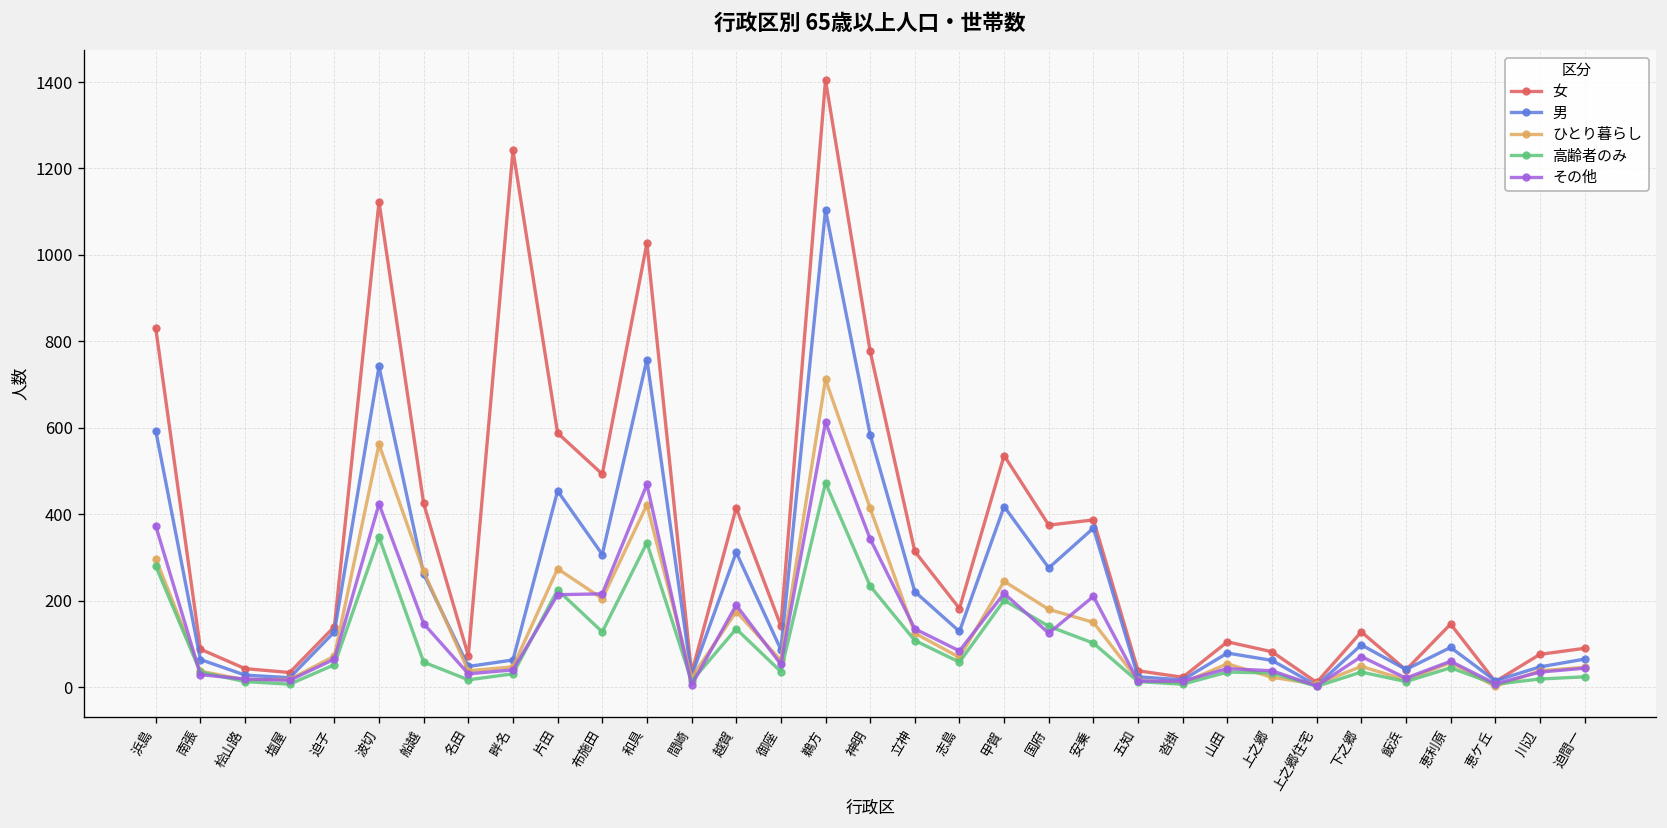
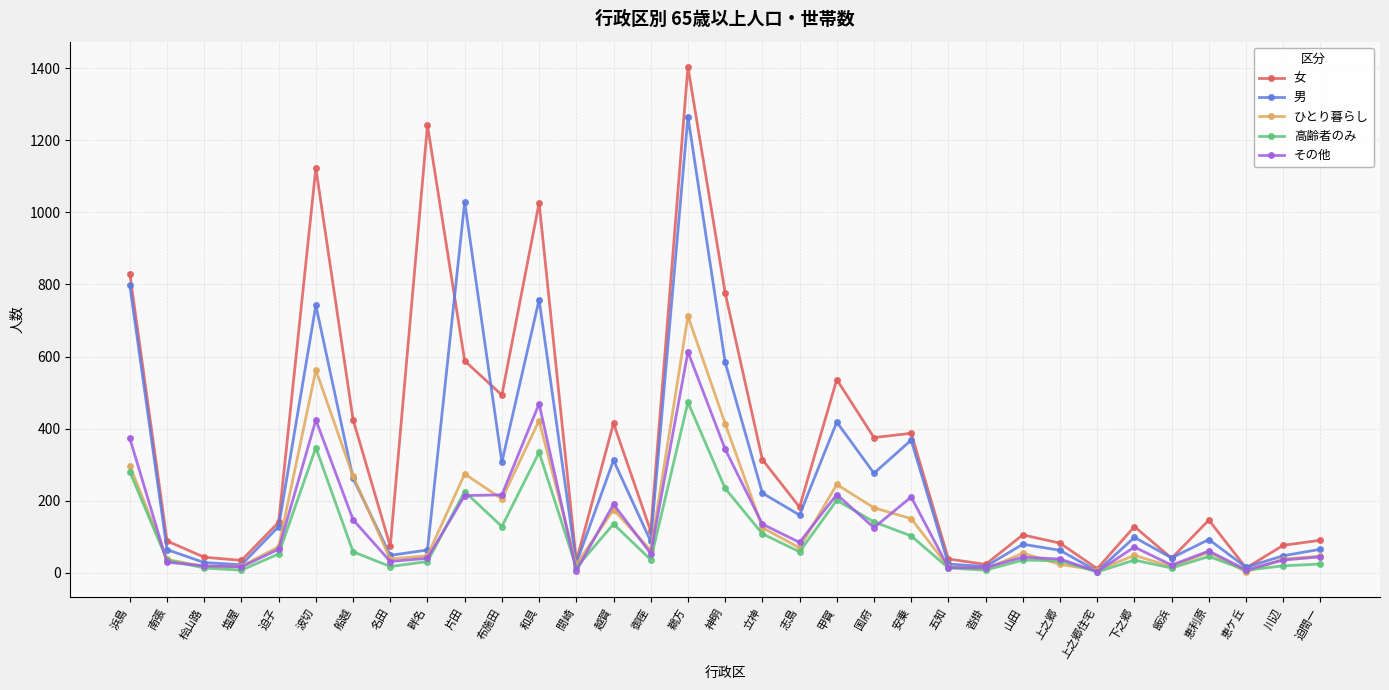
男, 浜島: 590 -> 800
男, 片田: 450 -> 1030
女, 御座: 140 -> 120
男, 鵜方: 1100 -> 1270
男, 志島: 130 -> 160
